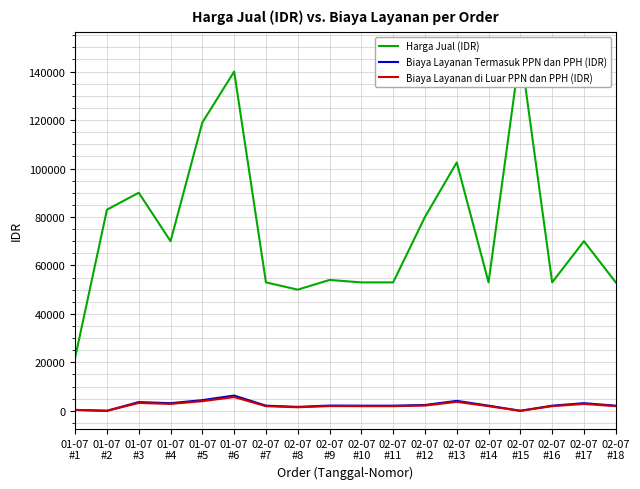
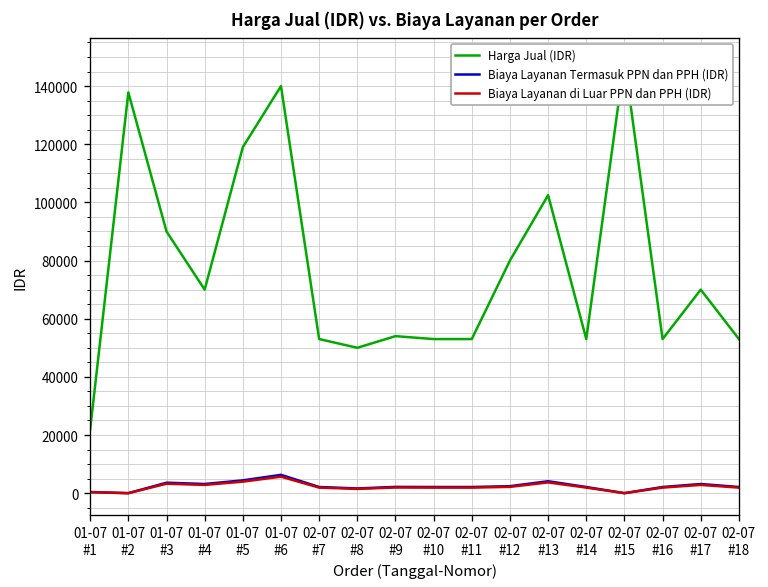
Harga Jual (IDR), 01-07 #2: 83000 -> 138000
